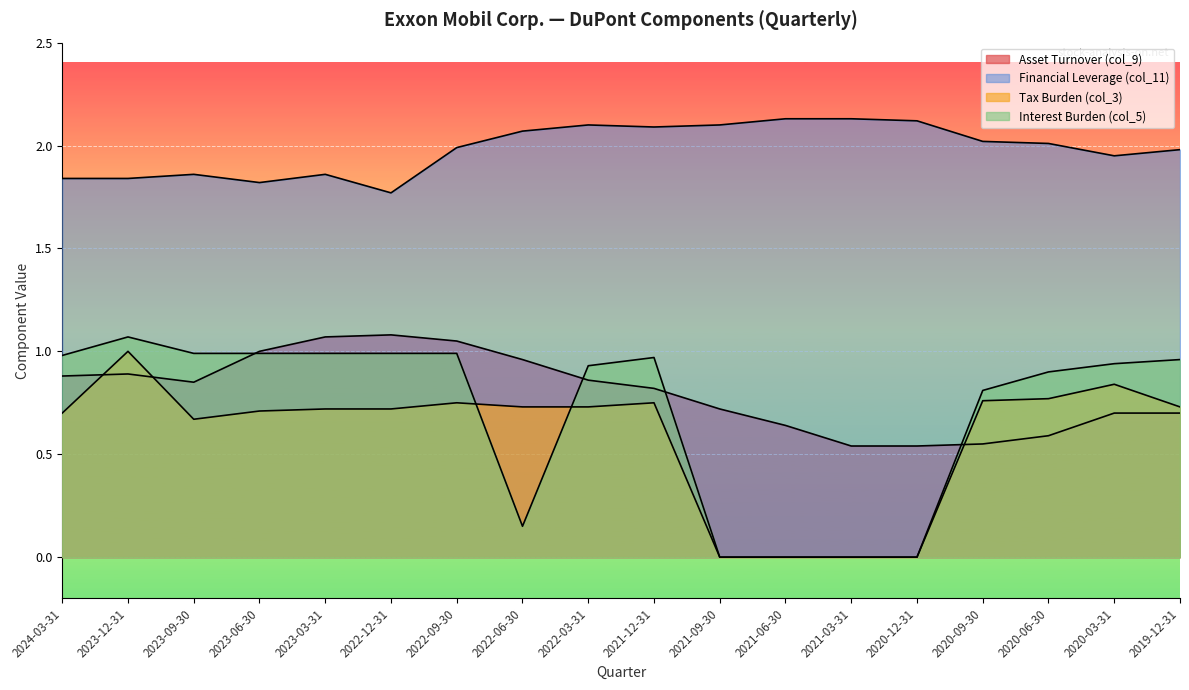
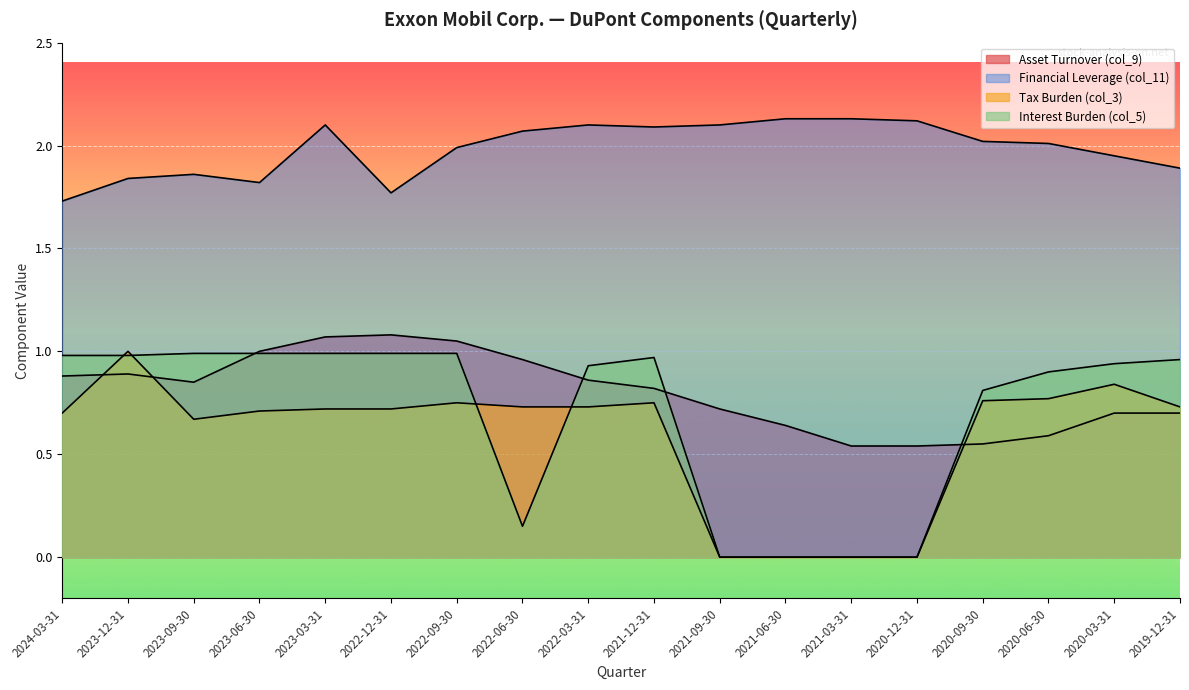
Financial Leverage (col_11), 2024-03-31: 1.84 -> 1.73
Interest Burden (col_5), 2023-12-31: 1.07 -> 0.98
Financial Leverage (col_11), 2023-03-31: 1.86 -> 2.10
Financial Leverage (col_11), 2019-12-31: 1.98 -> 1.89
